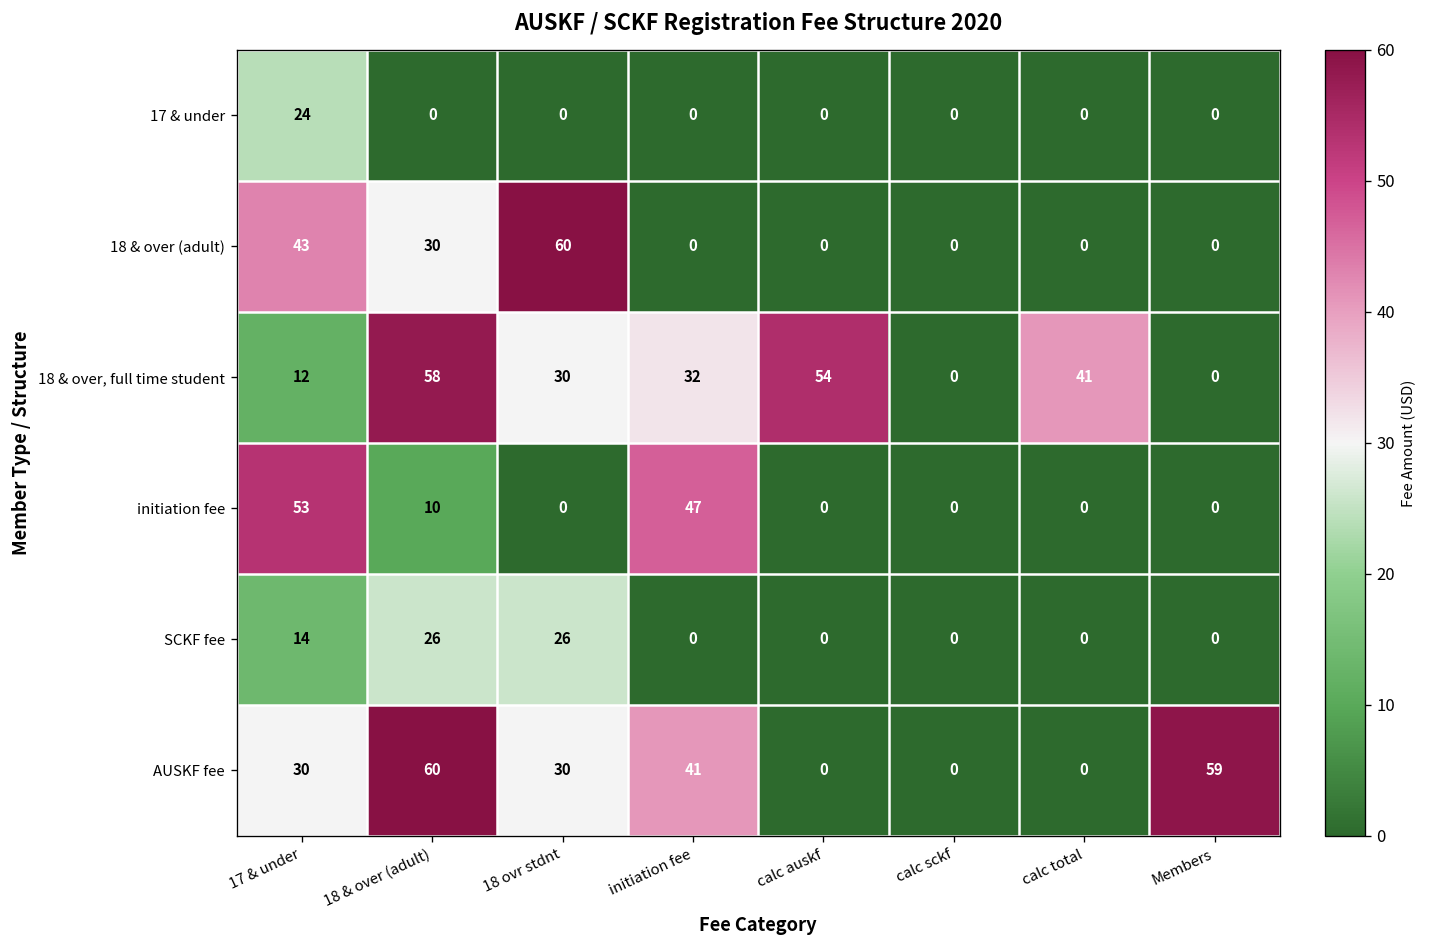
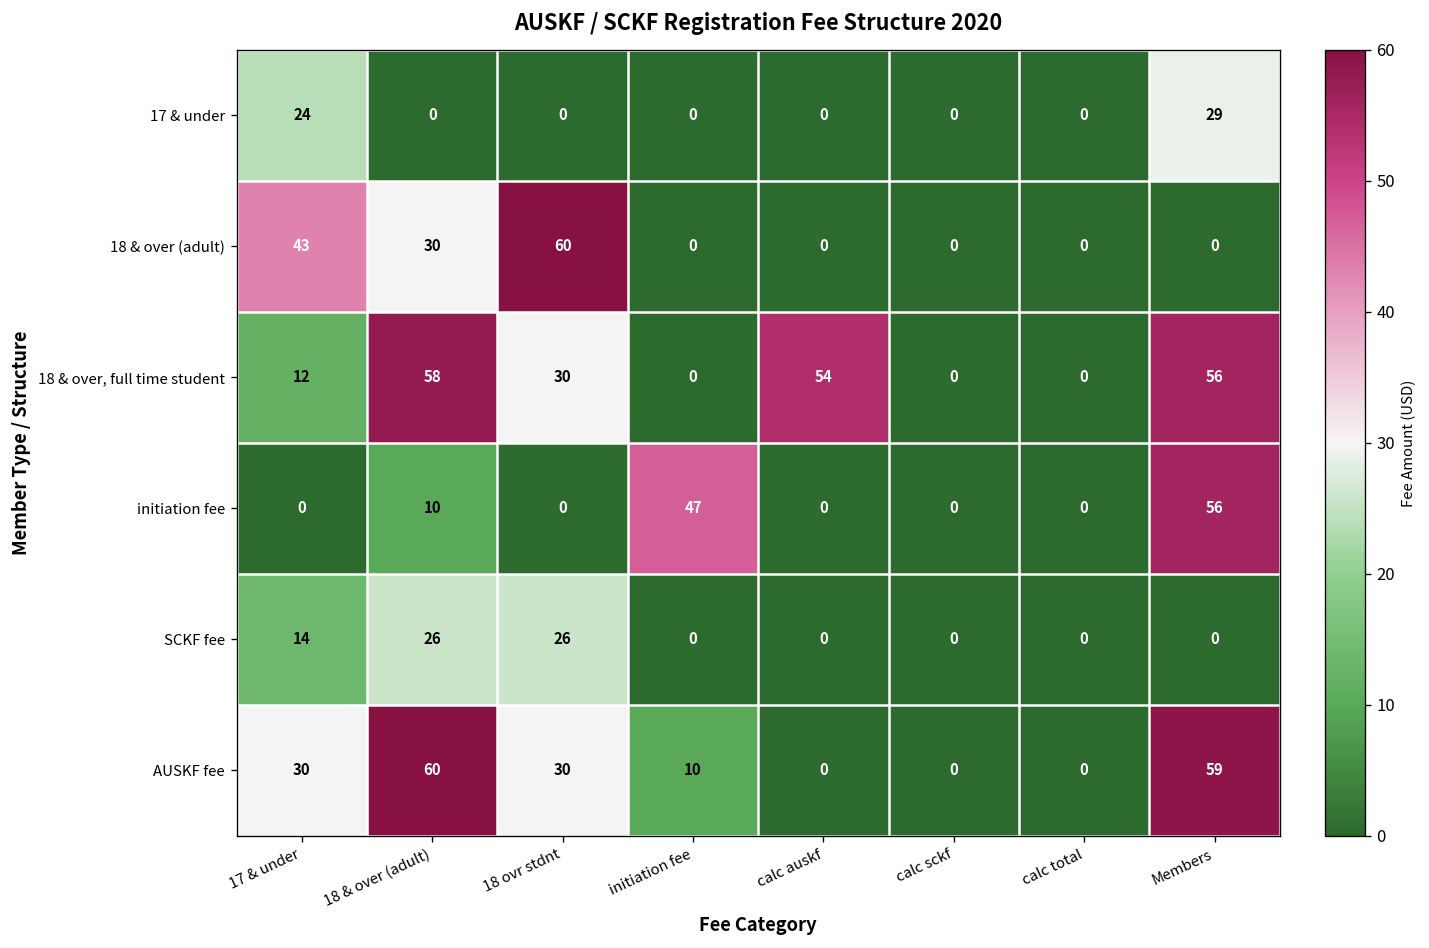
17 & under, Members: 0 -> 29
18 & over, full time student, initiation fee: 32 -> 0
18 & over, full time student, calc total: 41 -> 0
18 & over, full time student, Members: 0 -> 56
initiation fee, 17 & under: 53 -> 0
initiation fee, Members: 0 -> 56
AUSKF fee, initiation fee: 41 -> 10
